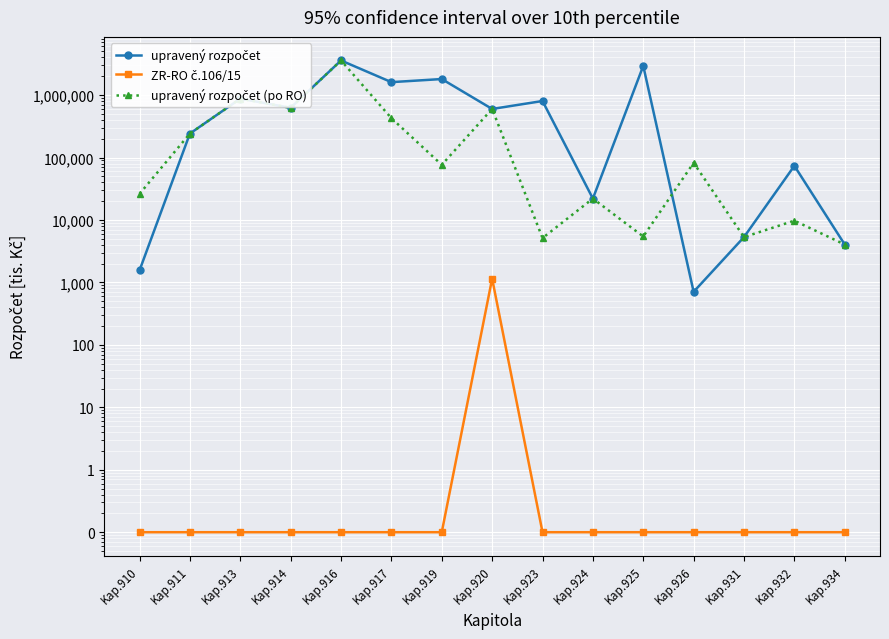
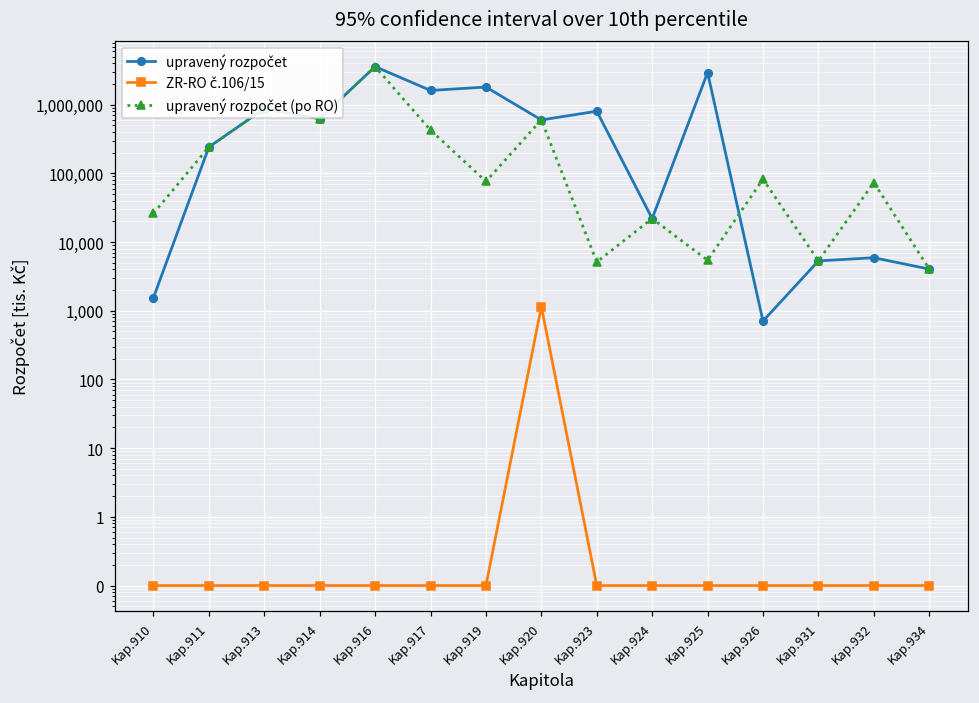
upravený rozpočet, Kap.932: 70,000 -> 6,000
upravený rozpočet (po RO), Kap.932: 10,000 -> 70,000
